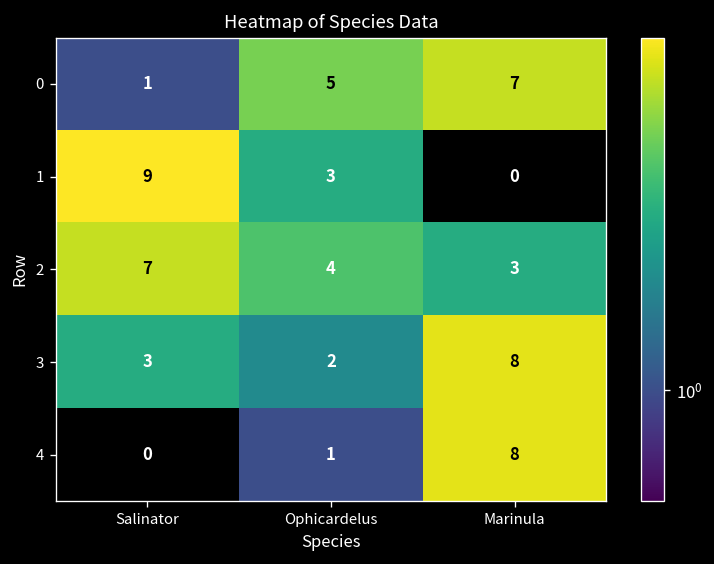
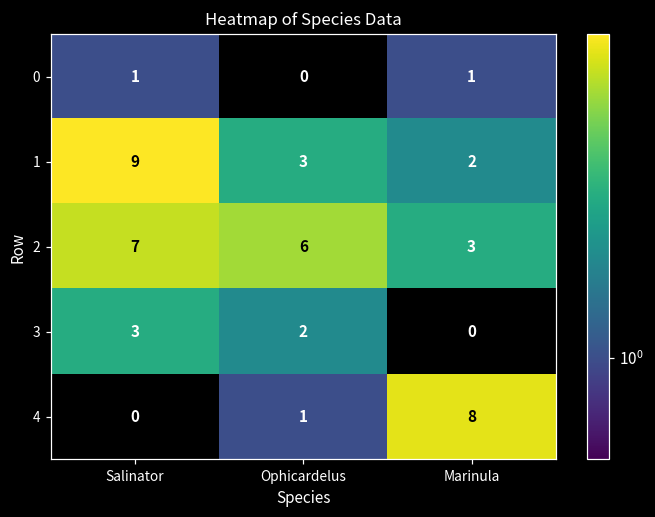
0, Ophicardelus: 5 -> 0
0, Marinula: 7 -> 1
1, Marinula: 0 -> 2
2, Ophicardelus: 4 -> 6
3, Marinula: 8 -> 0
